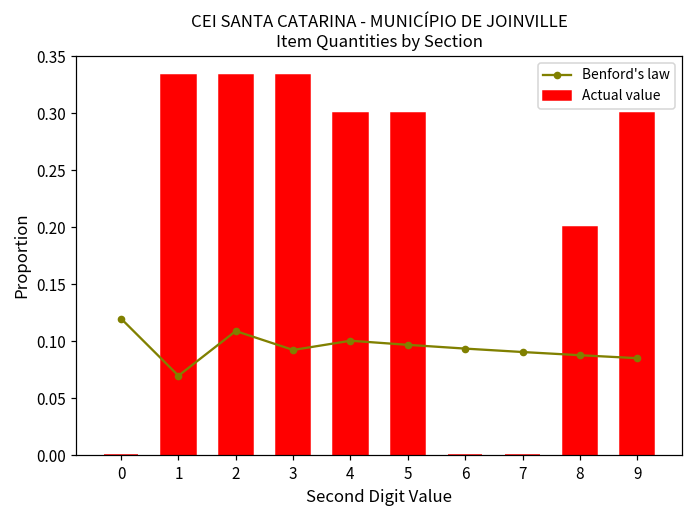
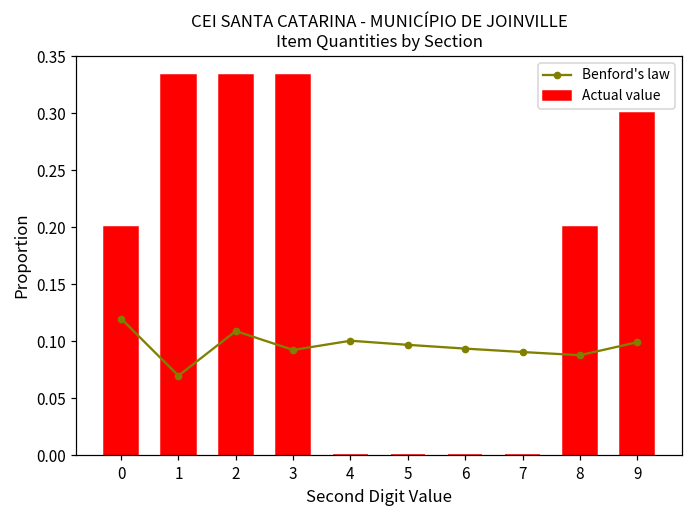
Actual value, 0: 0.0 -> 0.2
Actual value, 4: 0.3 -> 0.0
Actual value, 5: 0.3 -> 0.0
Benford's law, 9: 0.085 -> 0.099
